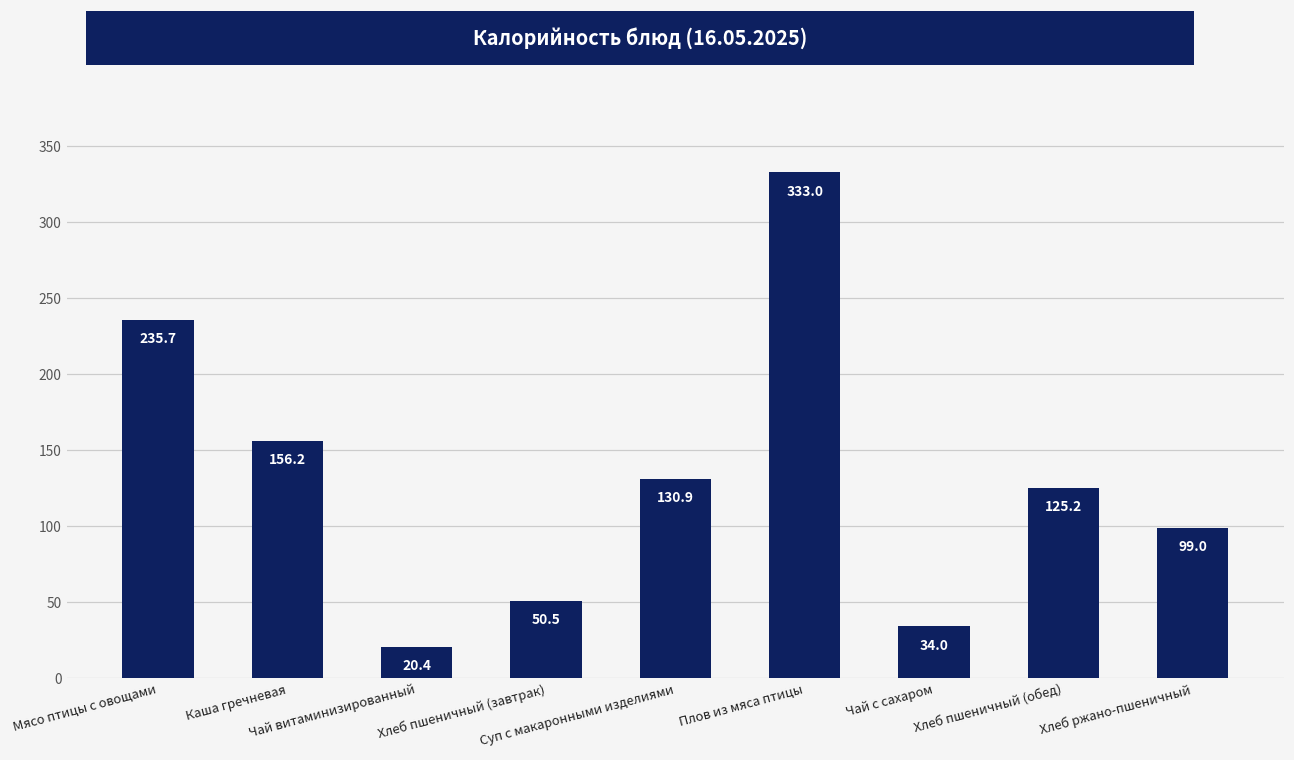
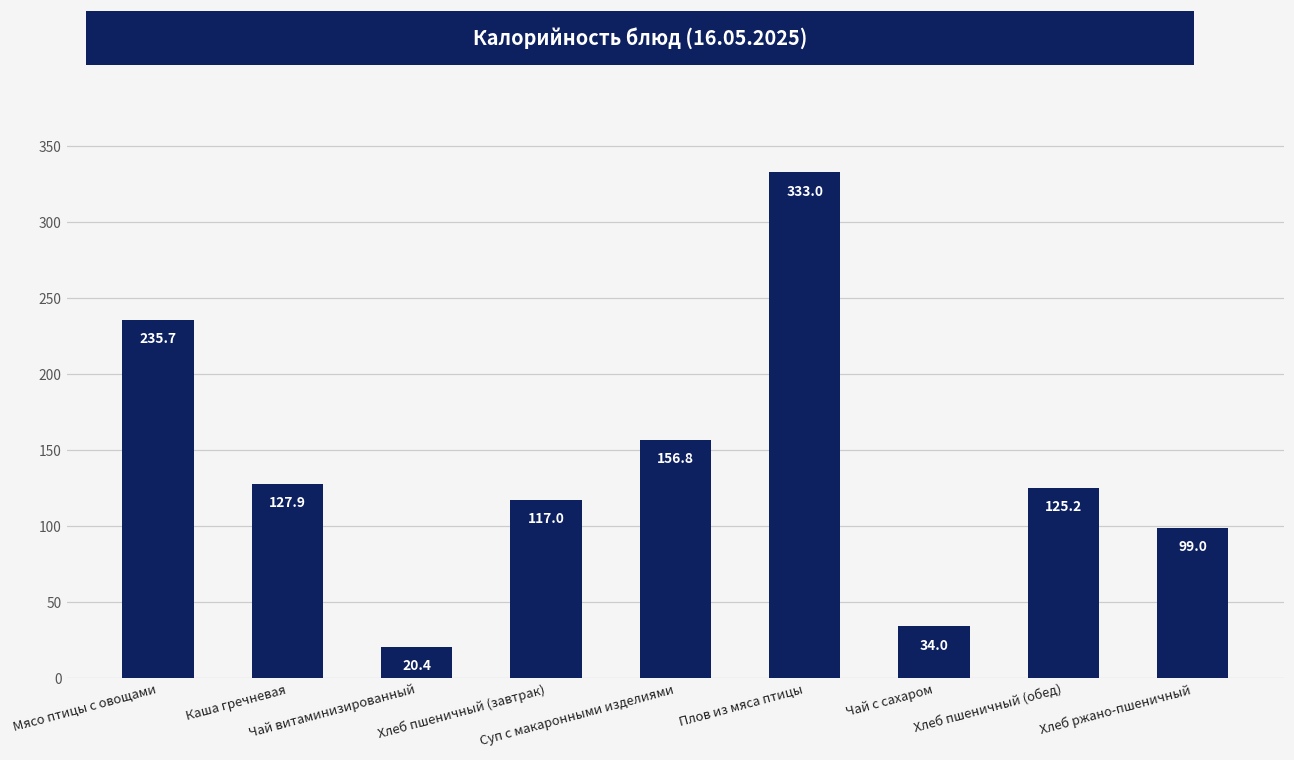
Каша гречневая: 156.2 -> 127.9
Хлеб пшеничный (завтрак): 50.5 -> 117.0
Суп с макаронными изделиями: 130.9 -> 156.8
